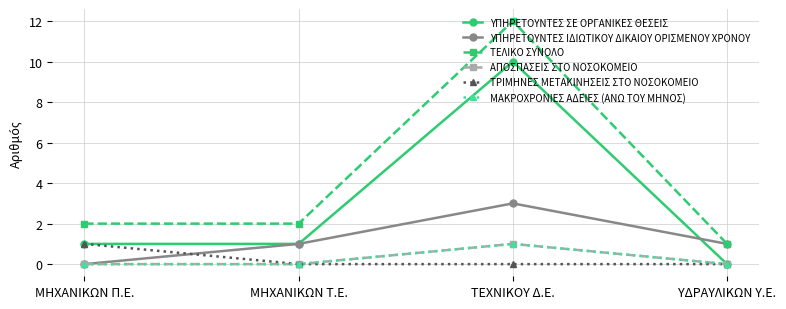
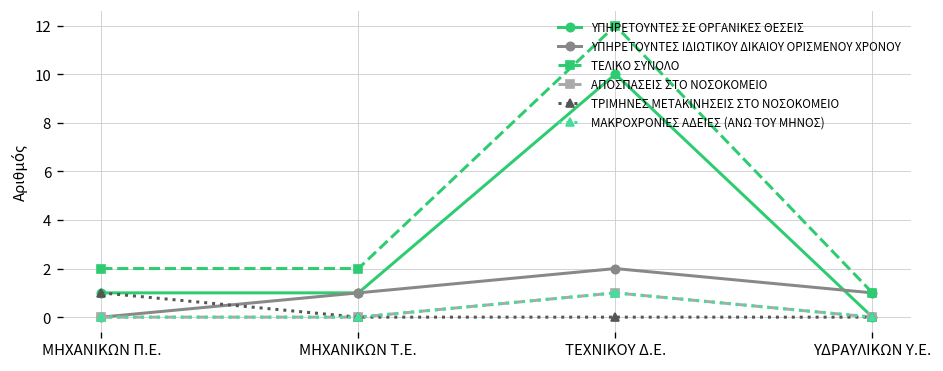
ΥΠΗΡΕΤΟΥΝΤΕΣ ΙΔΙΩΤΙΚΟΥ ΔΙΚΑΙΟΥ ΟΡΙΣΜΕΝΟΥ ΧΡΟΝΟΥ, ΤΕΧΝΙΚΟΥ Δ.Ε.: 3 -> 2
